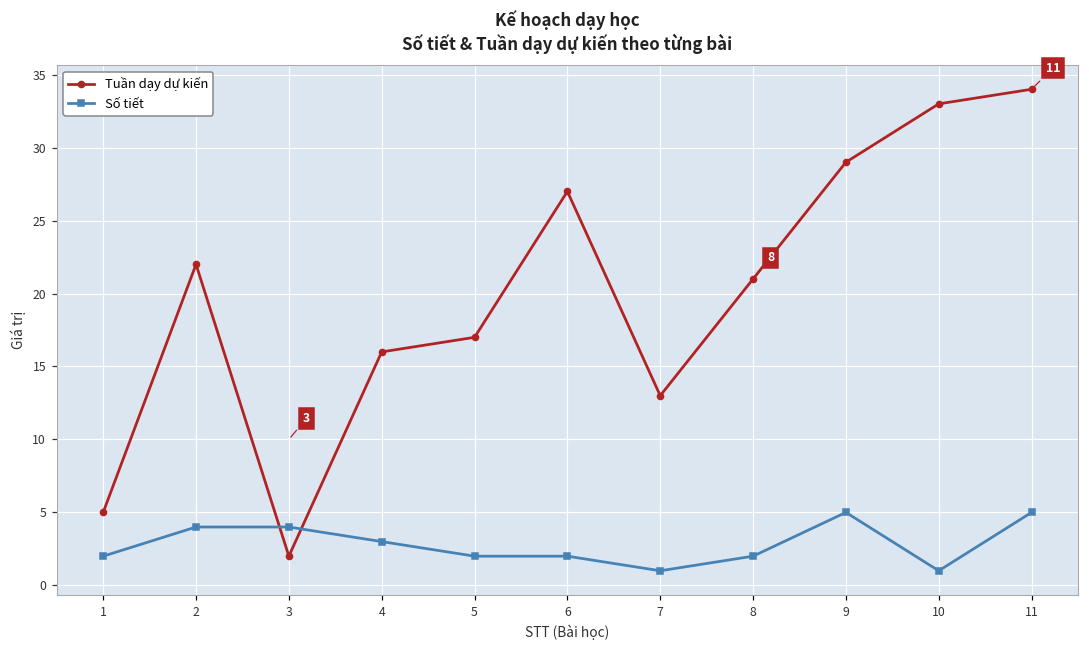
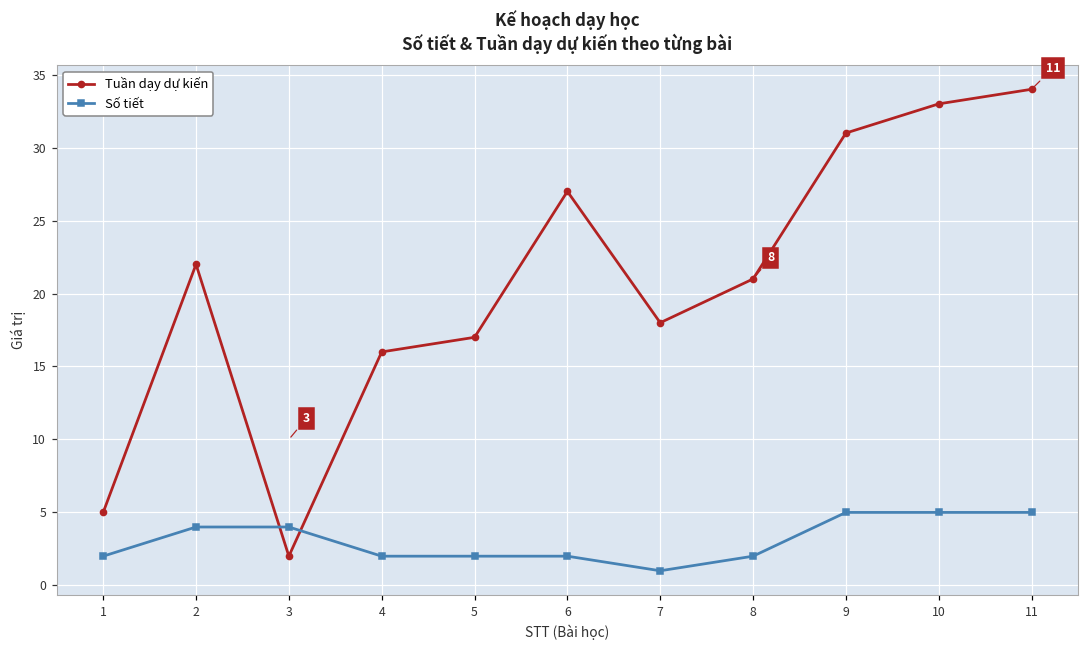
Số tiết, 4: 3 -> 2
Tuần dạy dự kiến, 7: 13 -> 18
Tuần dạy dự kiến, 9: 29 -> 31
Số tiết, 10: 1 -> 5
